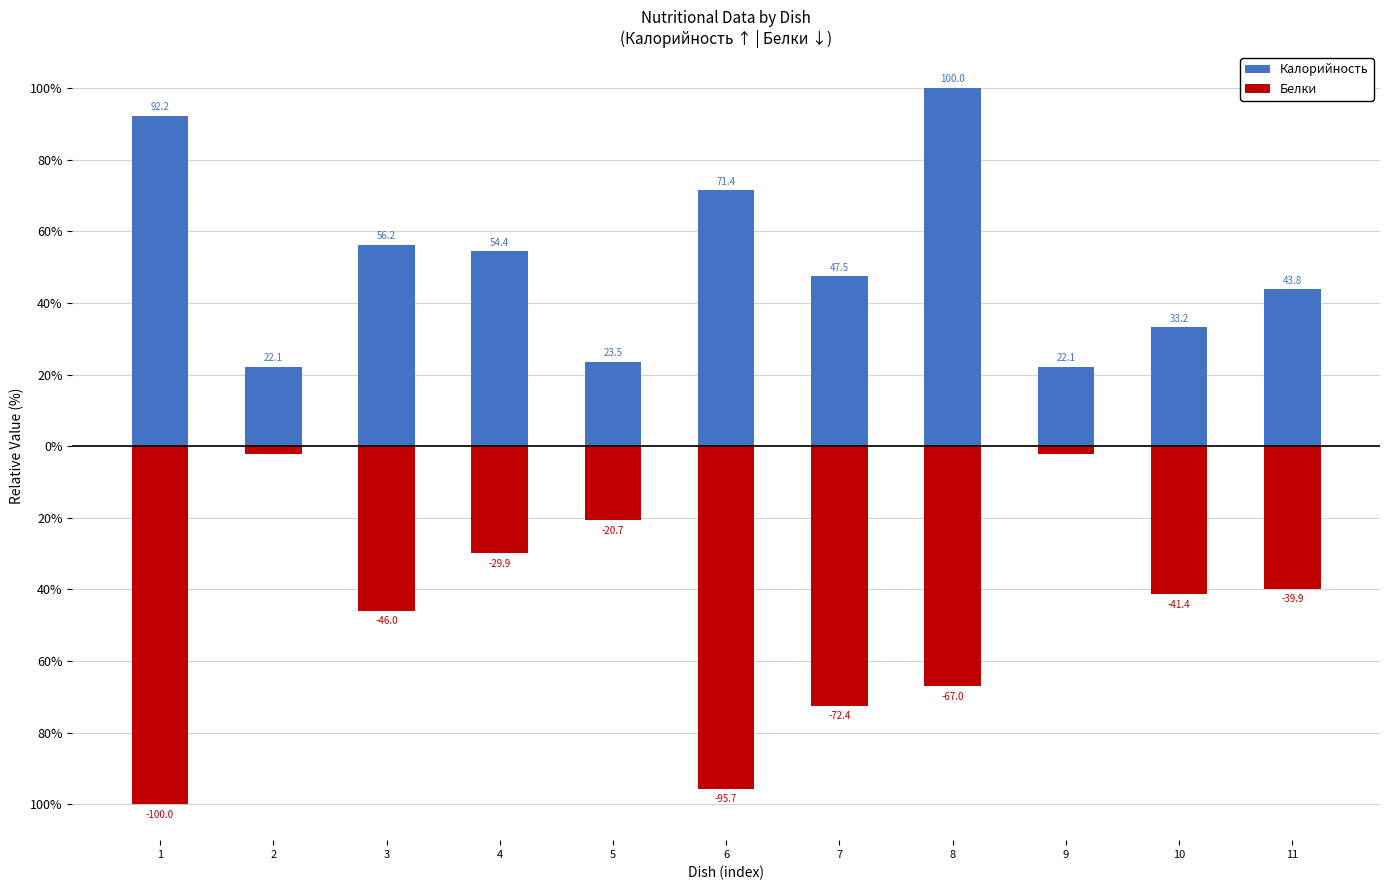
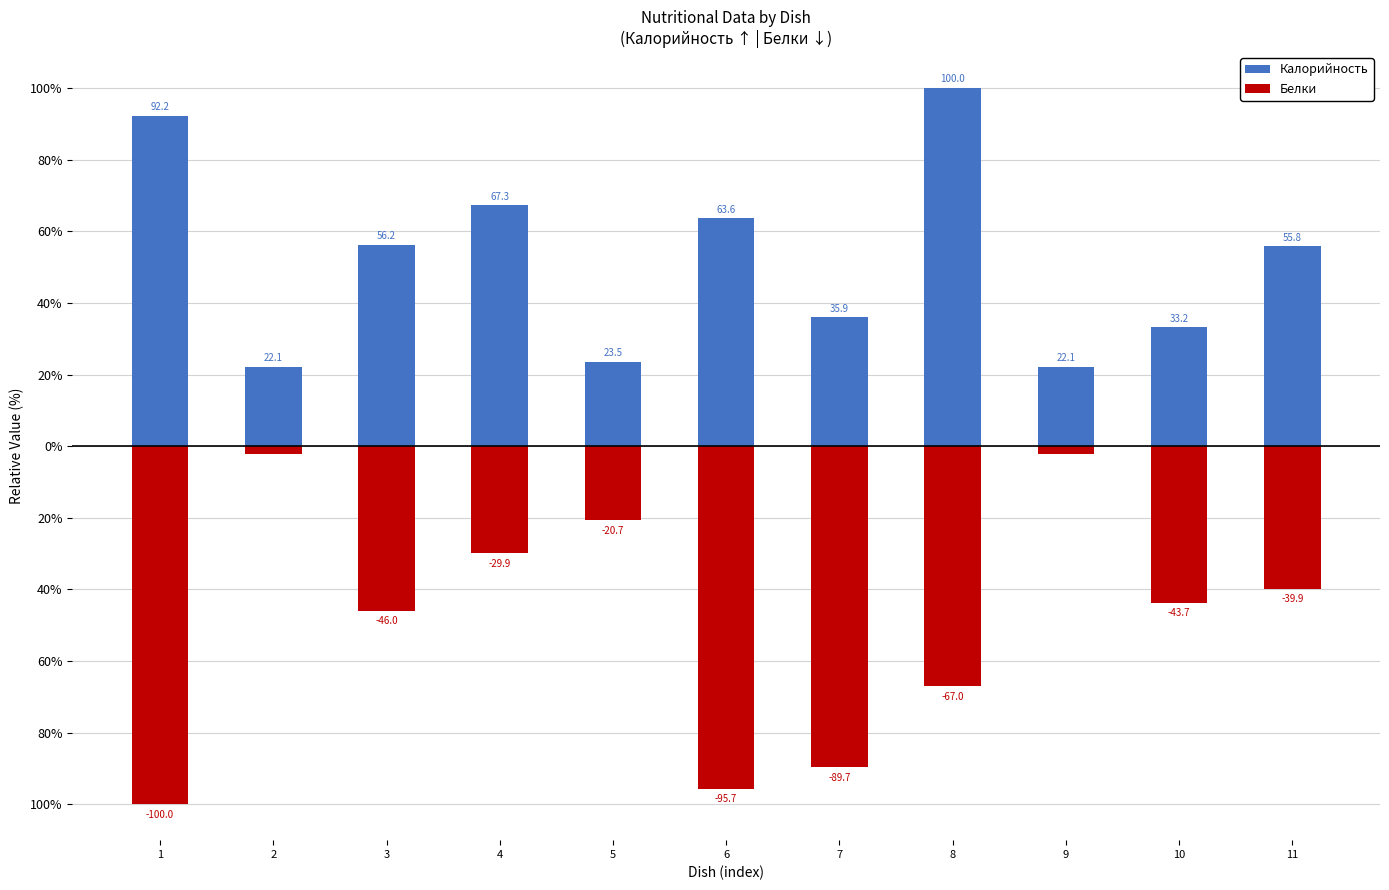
Калорийность, 4: 54.4 -> 67.3
Калорийность, 6: 71.4 -> 63.6
Калорийность, 7: 47.5 -> 35.9
Белки, 7: -72.4 -> -89.7
Белки, 10: -41.4 -> -43.7
Калорийность, 11: 43.8 -> 55.8
